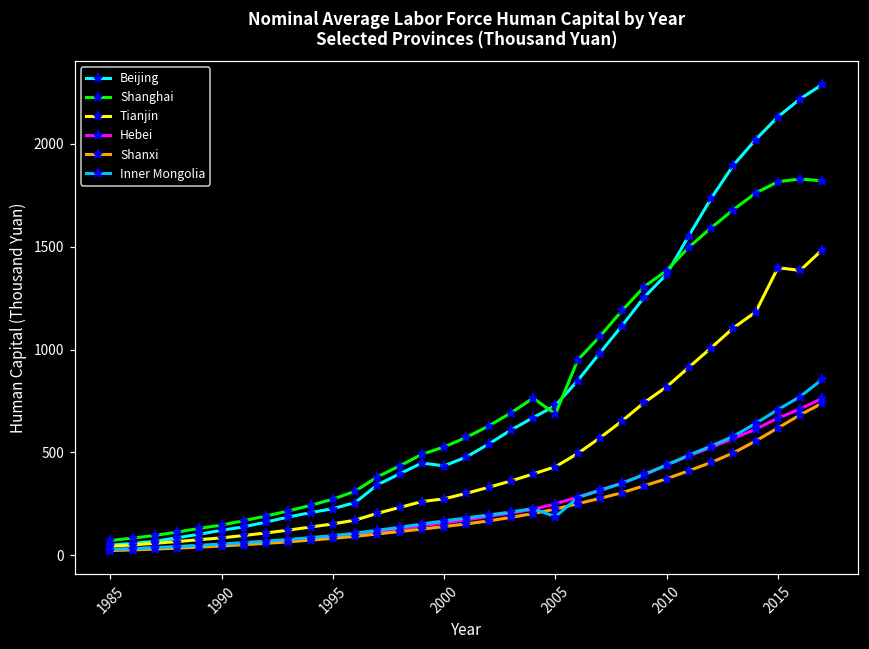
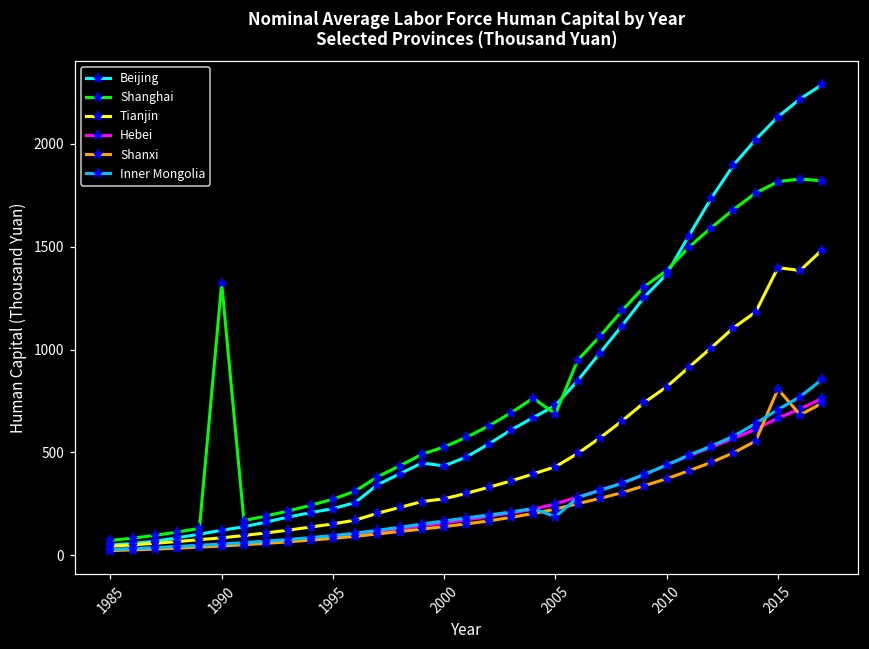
Shanghai, 1990: 150 -> 1320
Shanxi, 2015: 620 -> 810
